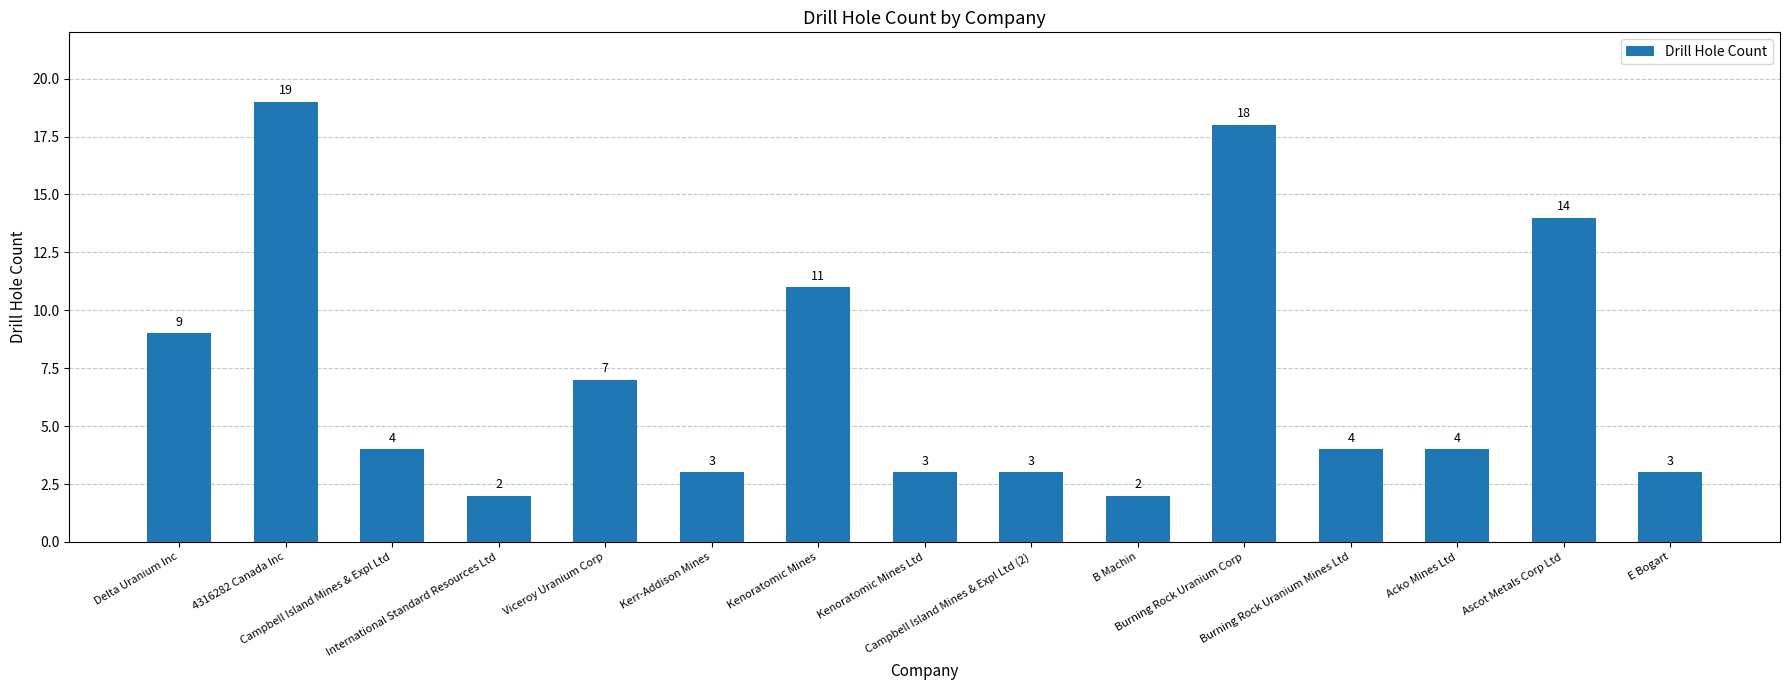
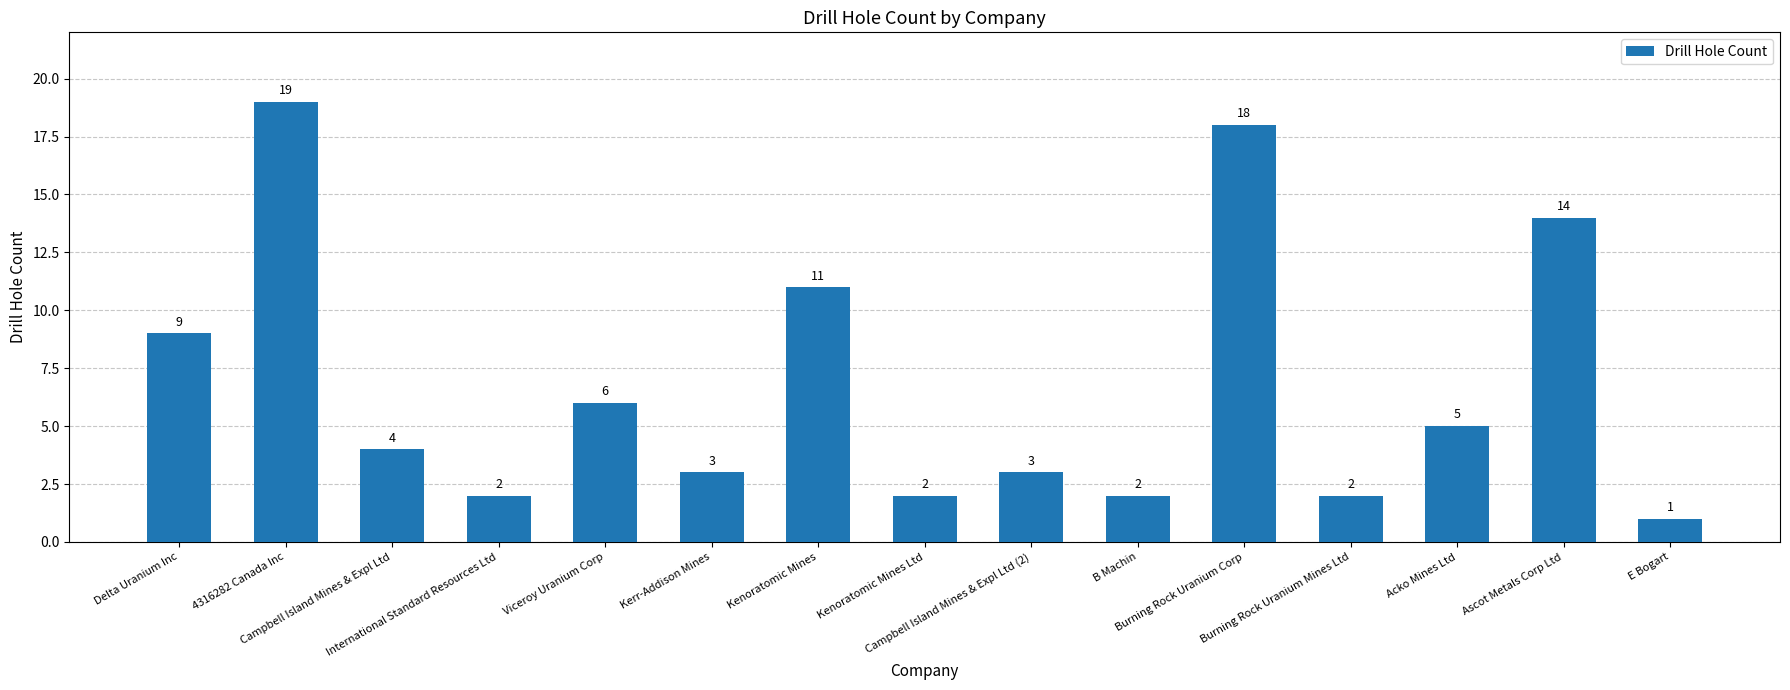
Viceroy Uranium Corp: 7 -> 6
Kenoratomic Mines Ltd: 3 -> 2
Burning Rock Uranium Mines Ltd: 4 -> 2
Acko Mines Ltd: 4 -> 5
E Bogart: 3 -> 1
